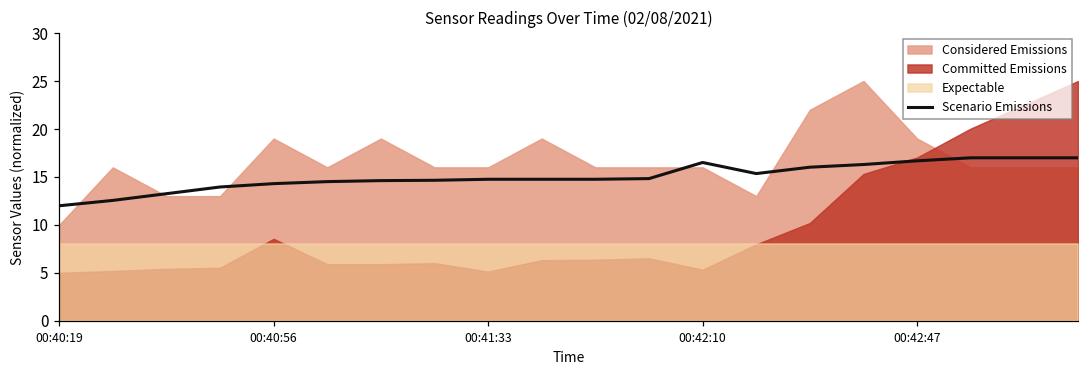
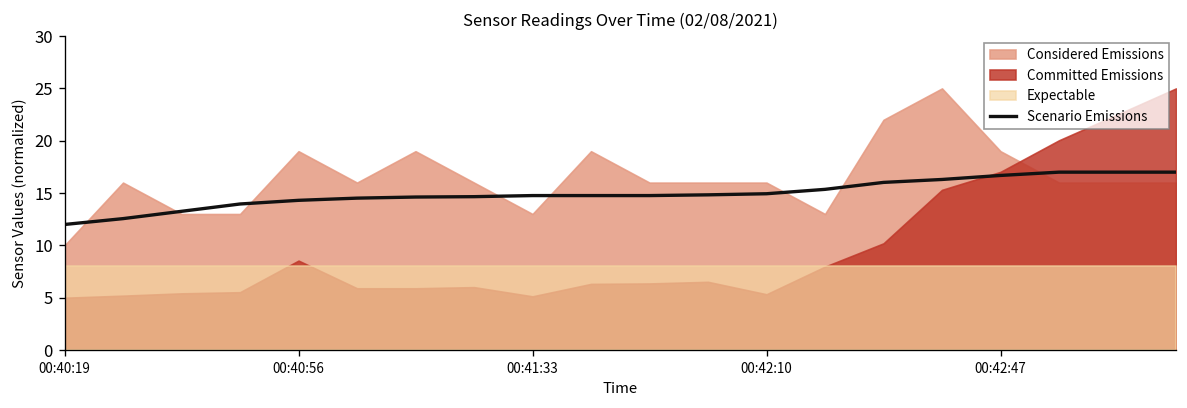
Considered Emissions, 00:41:33: 16 -> 13
Scenario Emissions, 00:42:10: 17 -> 15
